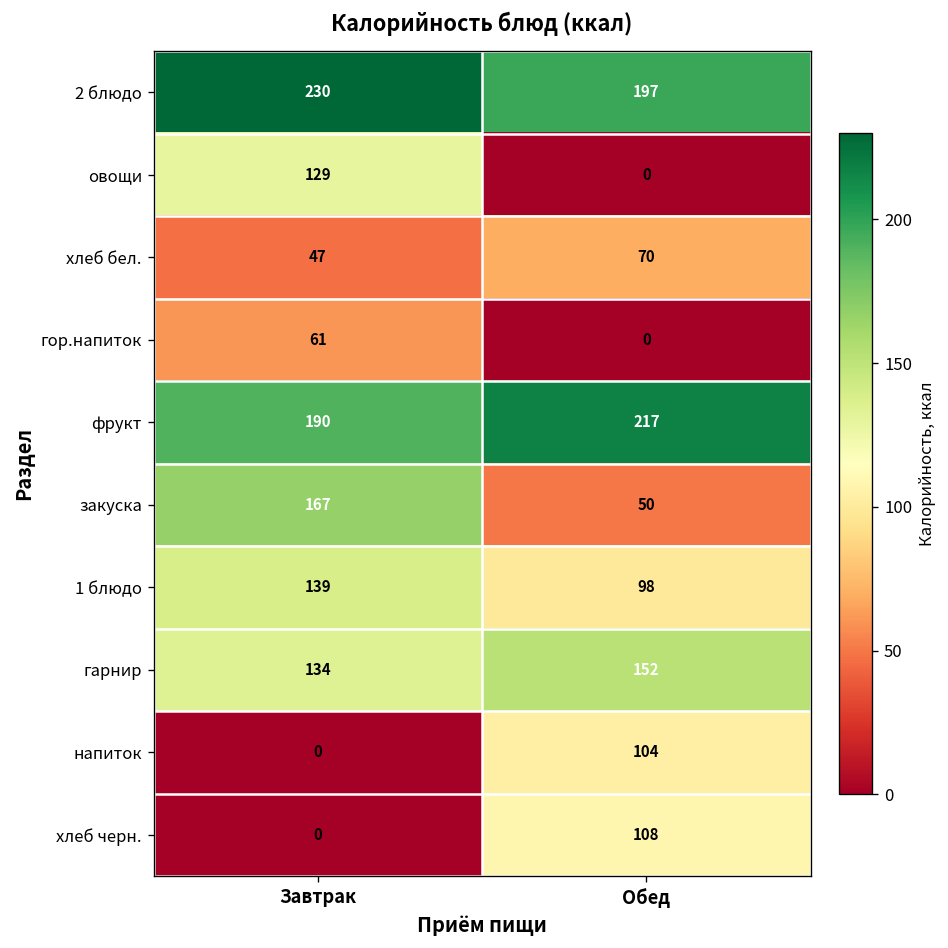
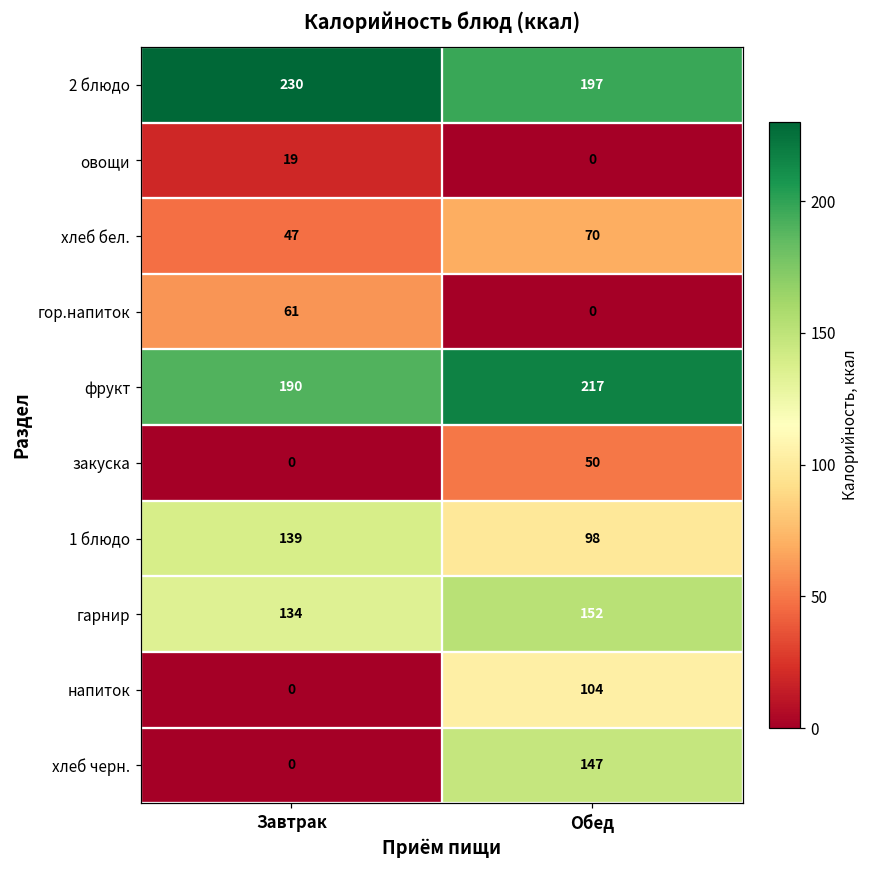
овощи, Завтрак: 129 -> 19
закуска, Завтрак: 167 -> 0
хлеб черн., Обед: 108 -> 147
